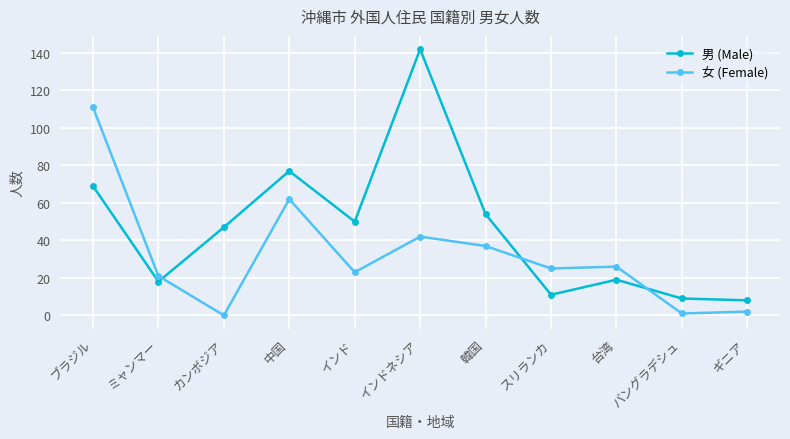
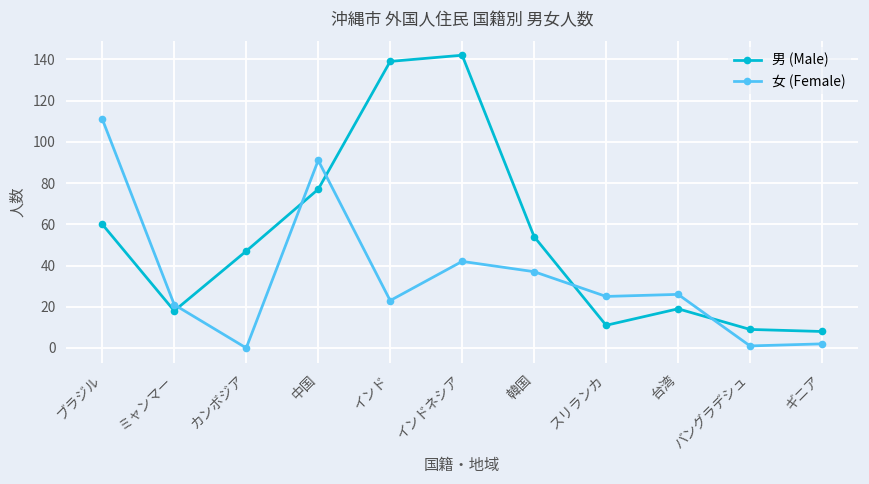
男 (Male), ブラジル: 69 -> 60
女 (Female), 中国: 62 -> 91
男 (Male), インド: 50 -> 139
